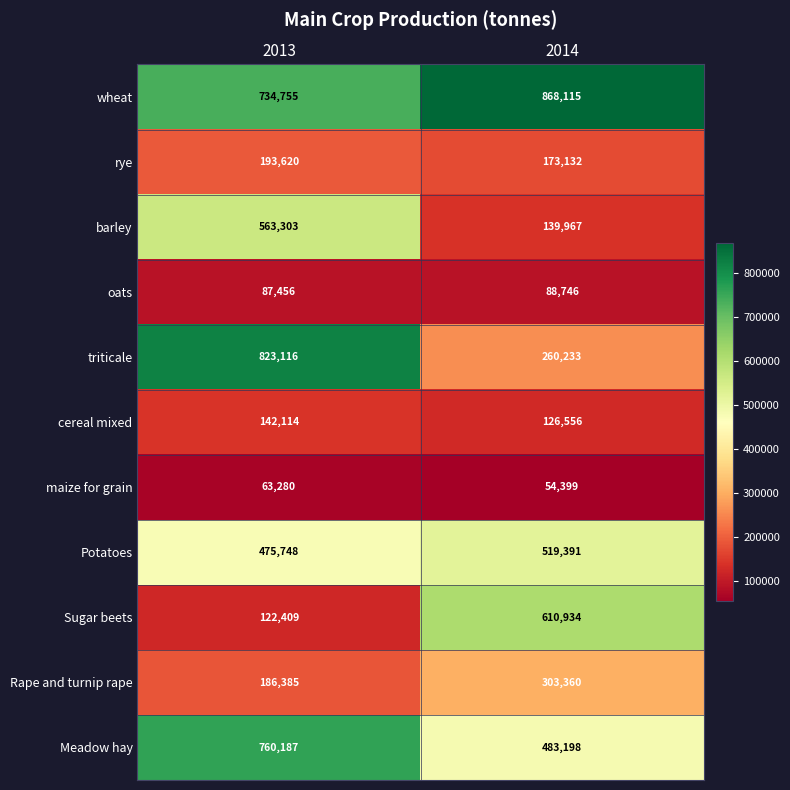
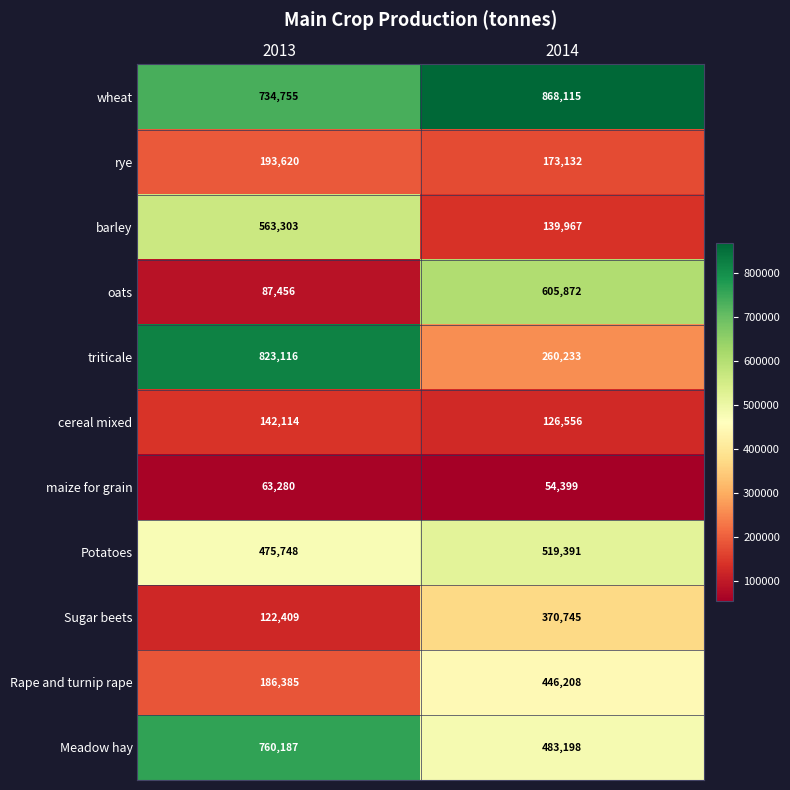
oats, 2014: 88,746 -> 605,872
Sugar beets, 2014: 610,934 -> 370,745
Rape and turnip rape, 2014: 303,360 -> 446,208
